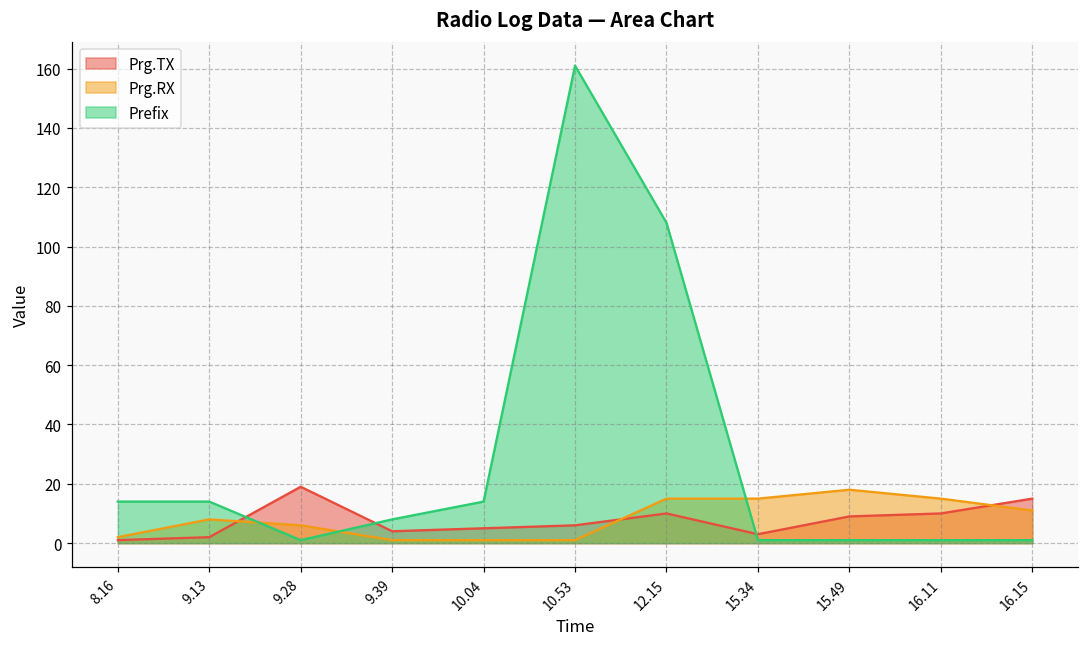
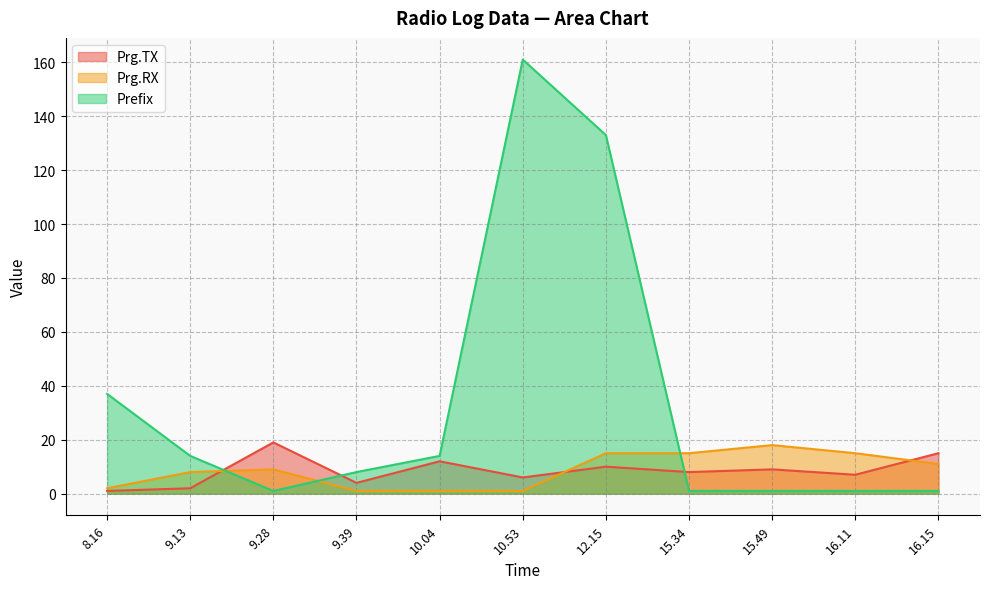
Prefix, 8.16: 14 -> 37
Prg.RX, 9.28: 6 -> 9
Prg.TX, 10.04: 5 -> 12
Prefix, 12.15: 108 -> 133
Prg.TX, 15.34: 3 -> 8
Prg.TX, 16.11: 10 -> 7
